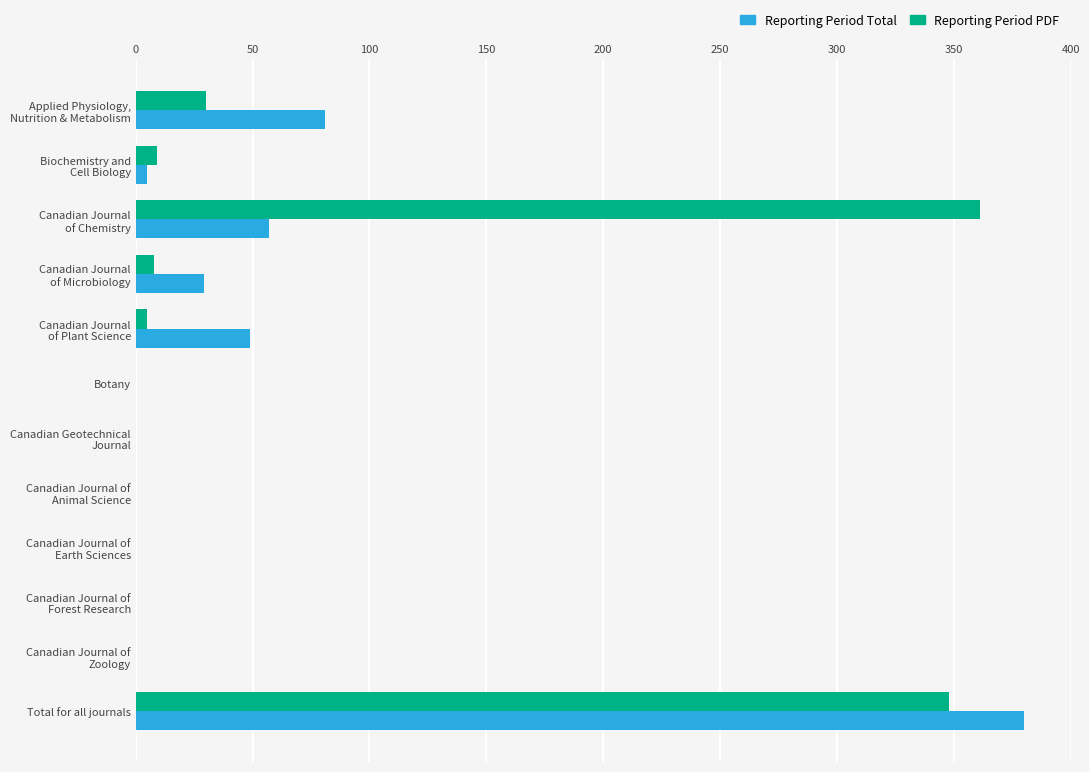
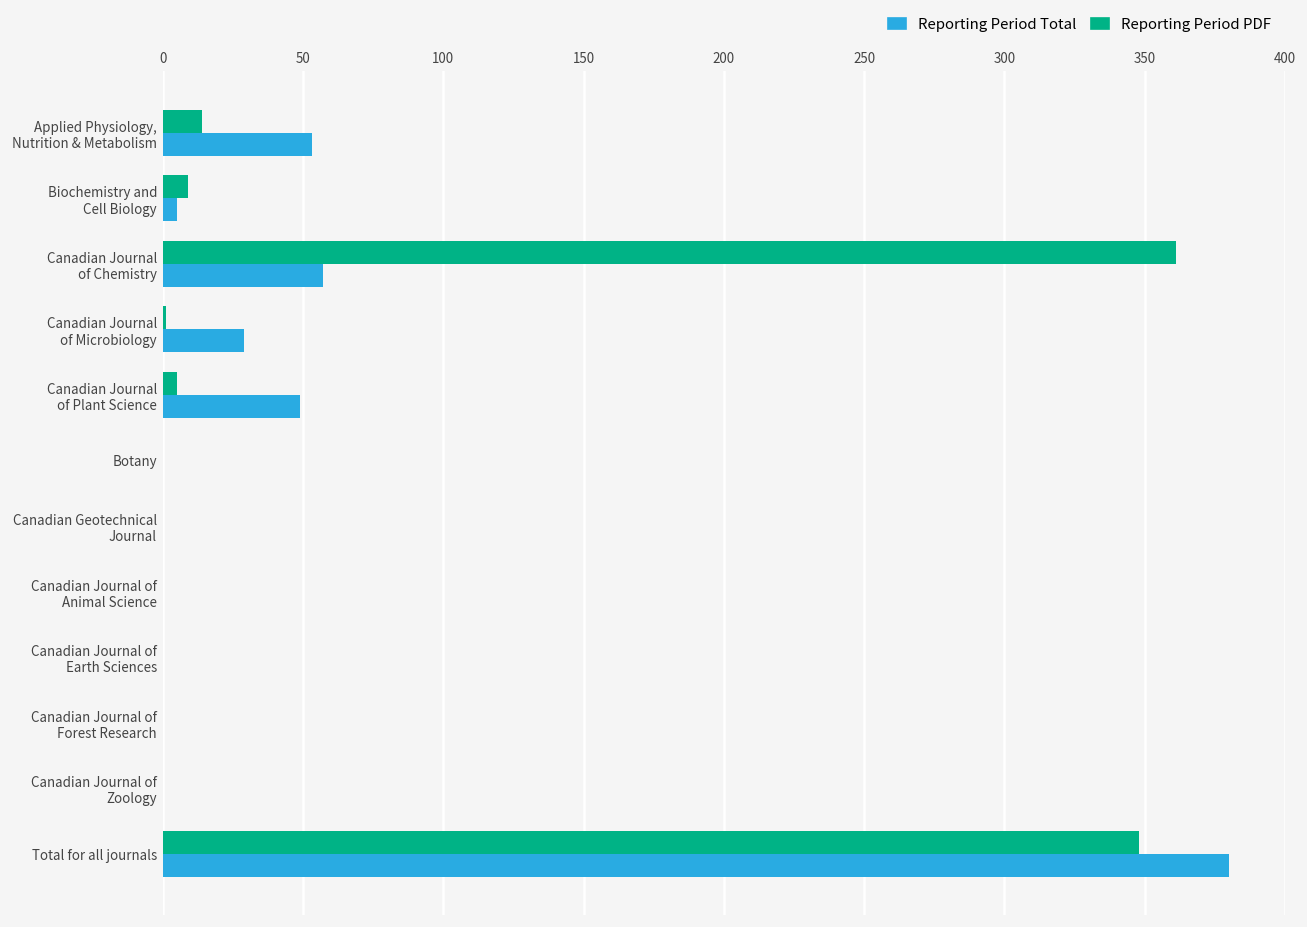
Reporting Period PDF, Applied Physiology, Nutrition & Metabolism: 30 -> 14
Reporting Period Total, Applied Physiology, Nutrition & Metabolism: 81 -> 53
Reporting Period PDF, Canadian Journal of Microbiology: 8 -> 1
